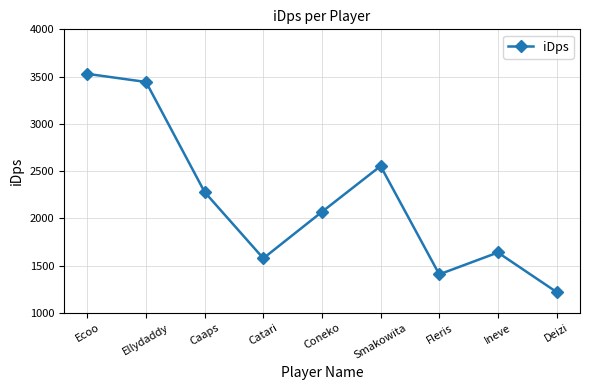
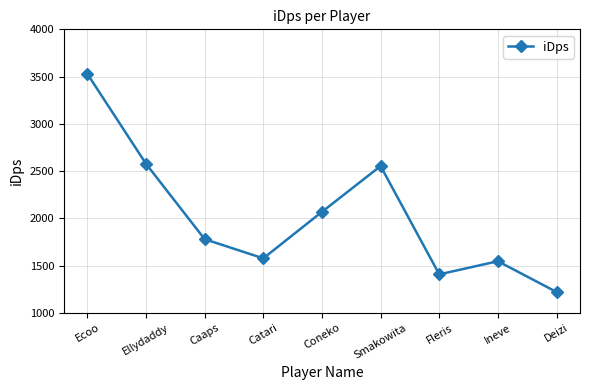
Ellydaddy: 3400 -> 2600
Caaps: 2300 -> 1800
Ineve: 1600 -> 1500
